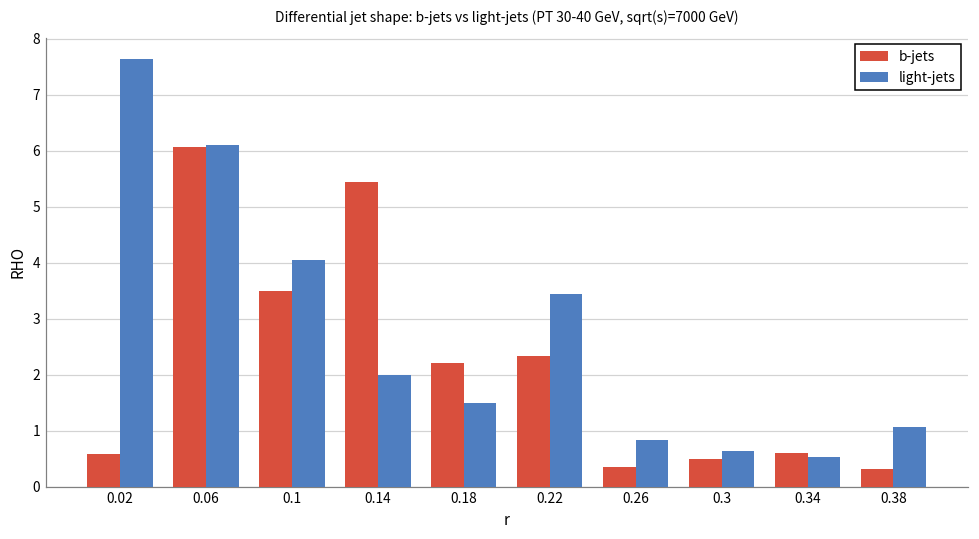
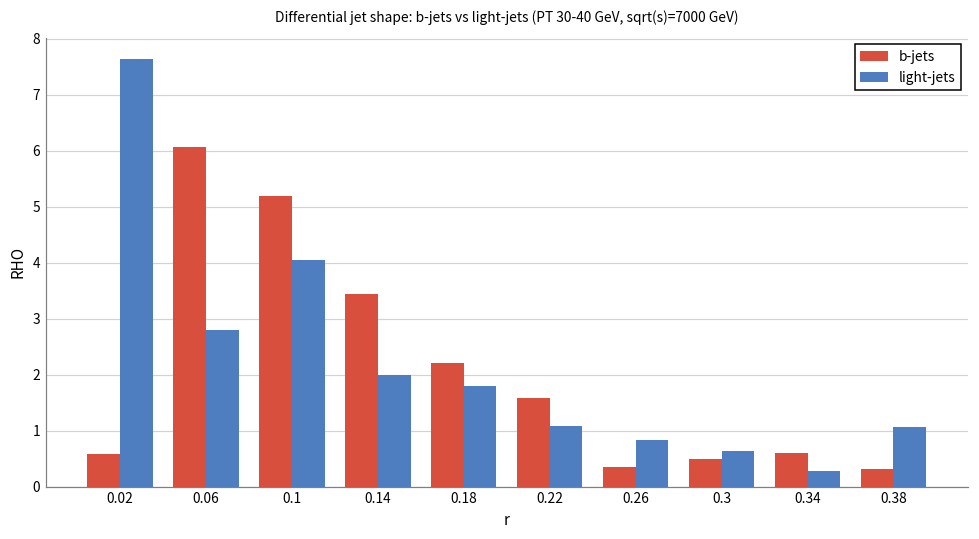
light-jets, 0.06: 6.1 -> 2.8
b-jets, 0.1: 3.5 -> 5.2
b-jets, 0.14: 5.4 -> 3.5
light-jets, 0.18: 1.5 -> 1.8
b-jets, 0.22: 2.3 -> 1.6
light-jets, 0.22: 3.4 -> 1.1
light-jets, 0.34: 0.5 -> 0.3
